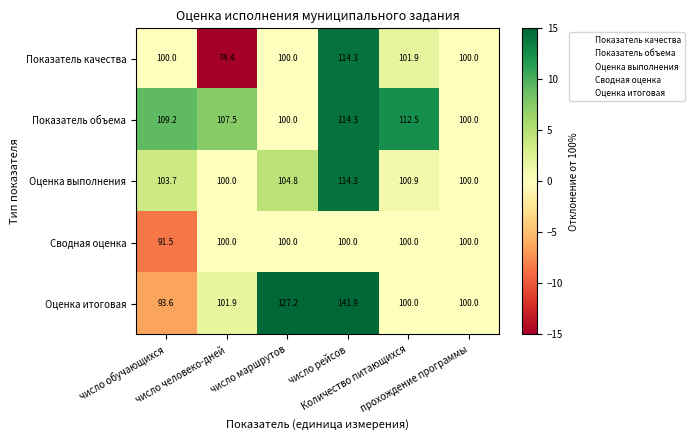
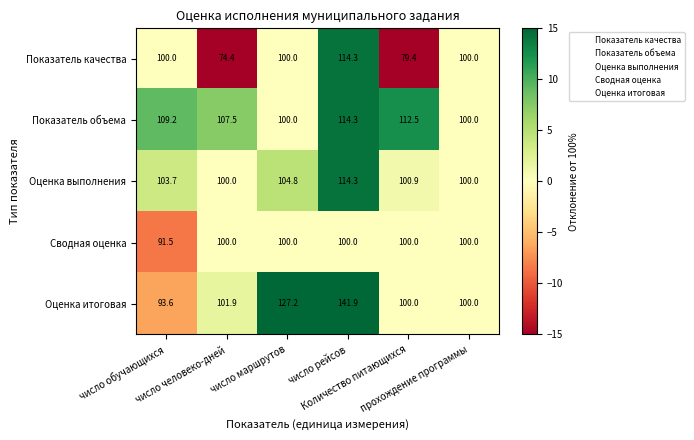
Показатель качества, Количество питающихся: 101.9 -> 79.4
